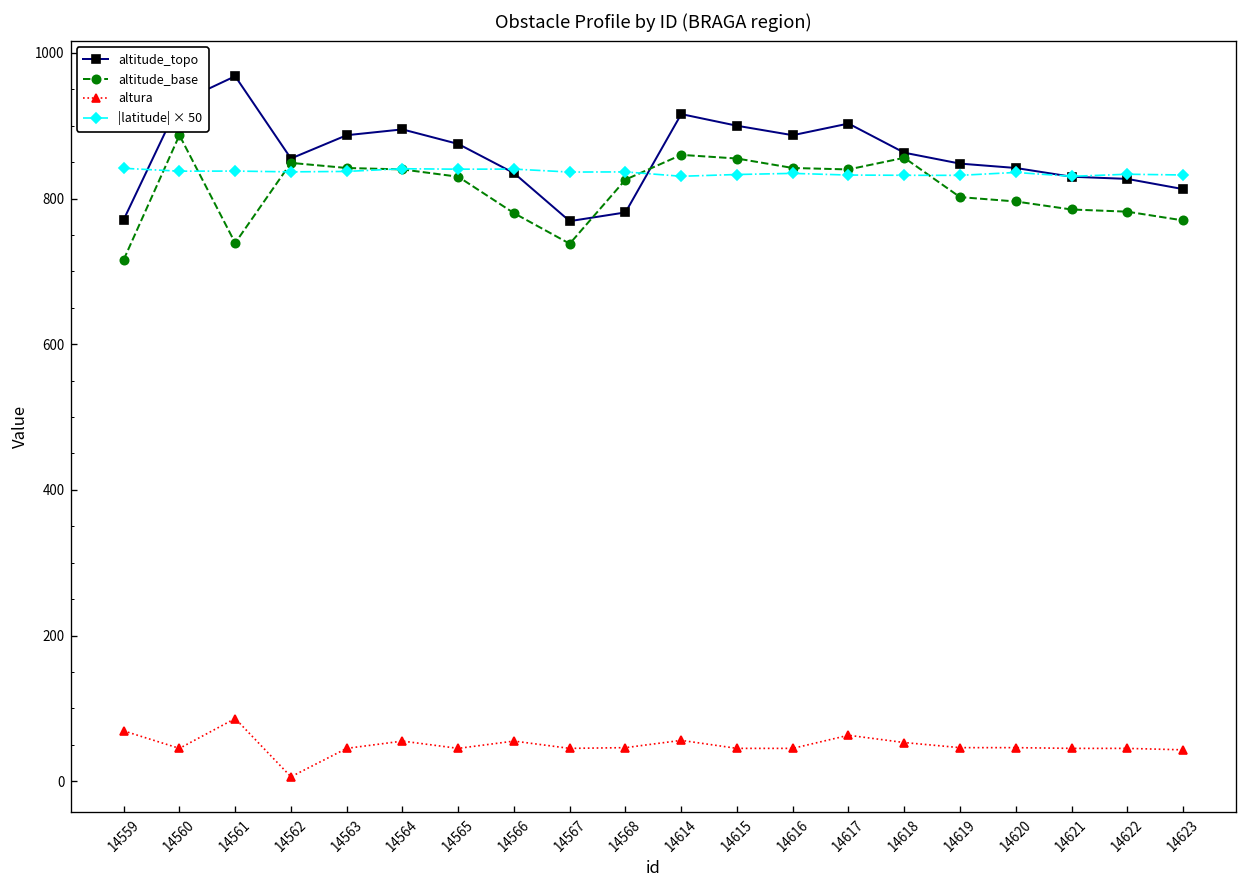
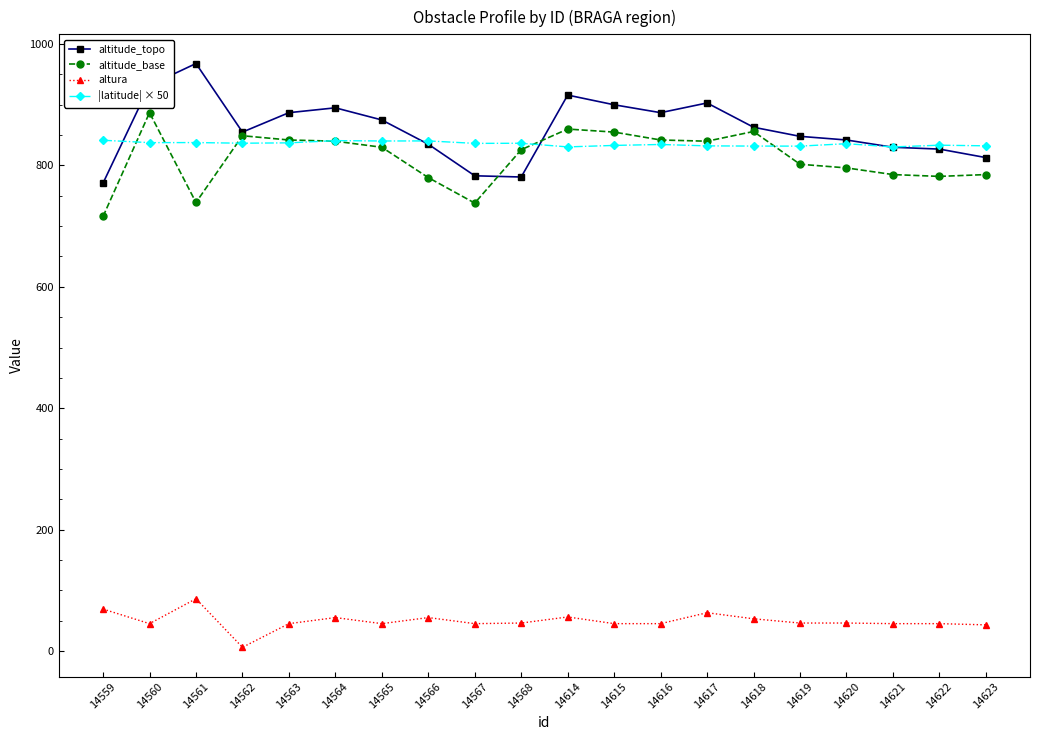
altitude_topo, 14567: 770 -> 780
altitude_base, 14623: 770 -> 790
